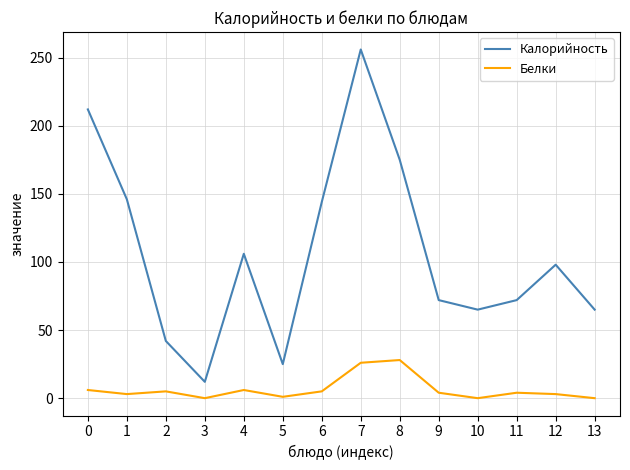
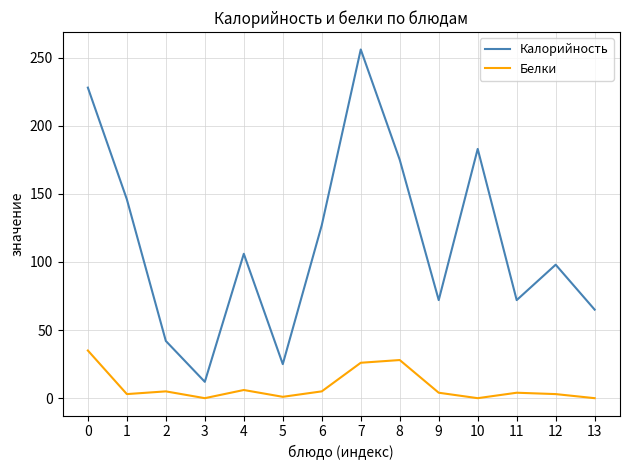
Калорийность, 0: 212 -> 228
Белки, 0: 6 -> 35
Калорийность, 6: 144 -> 127
Калорийность, 10: 65 -> 183
